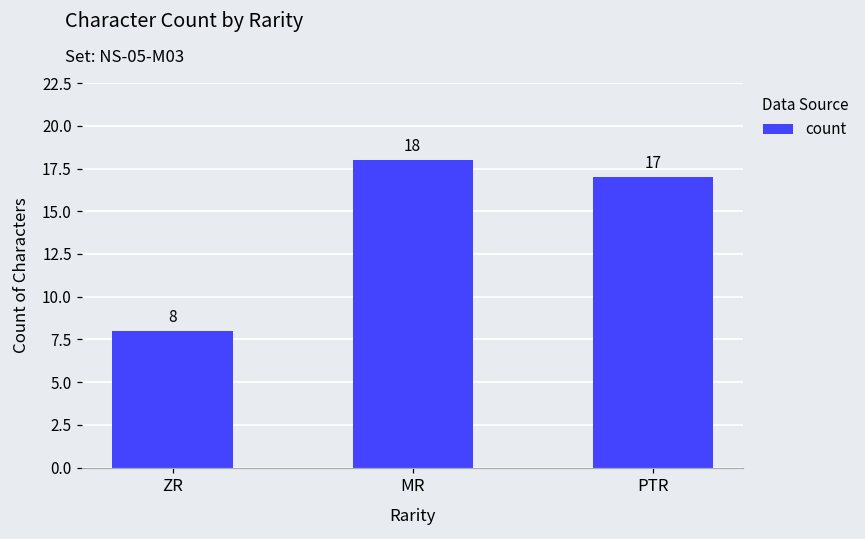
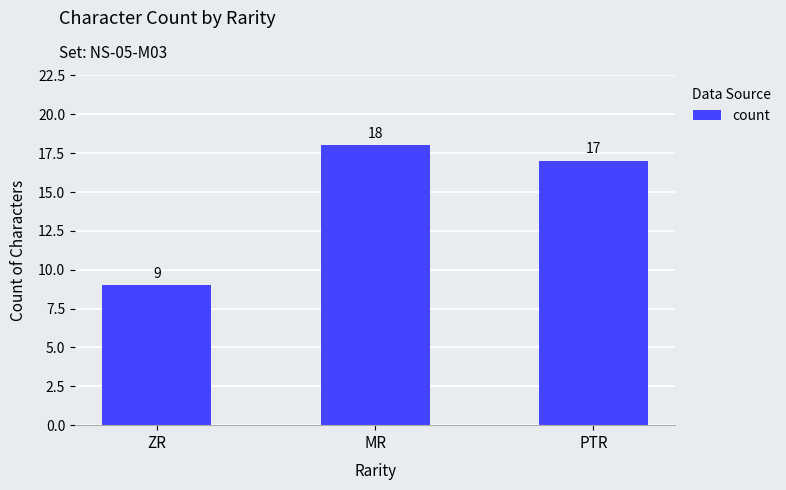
ZR: 8 -> 9
